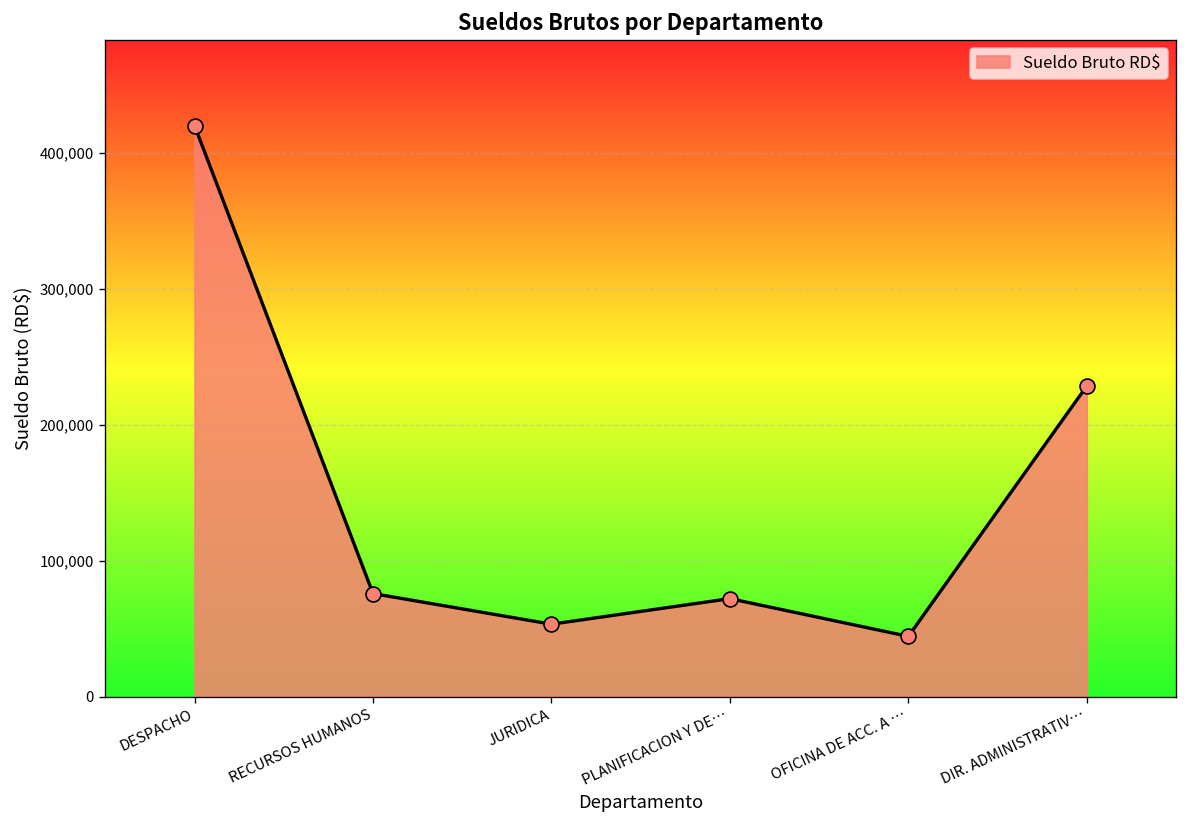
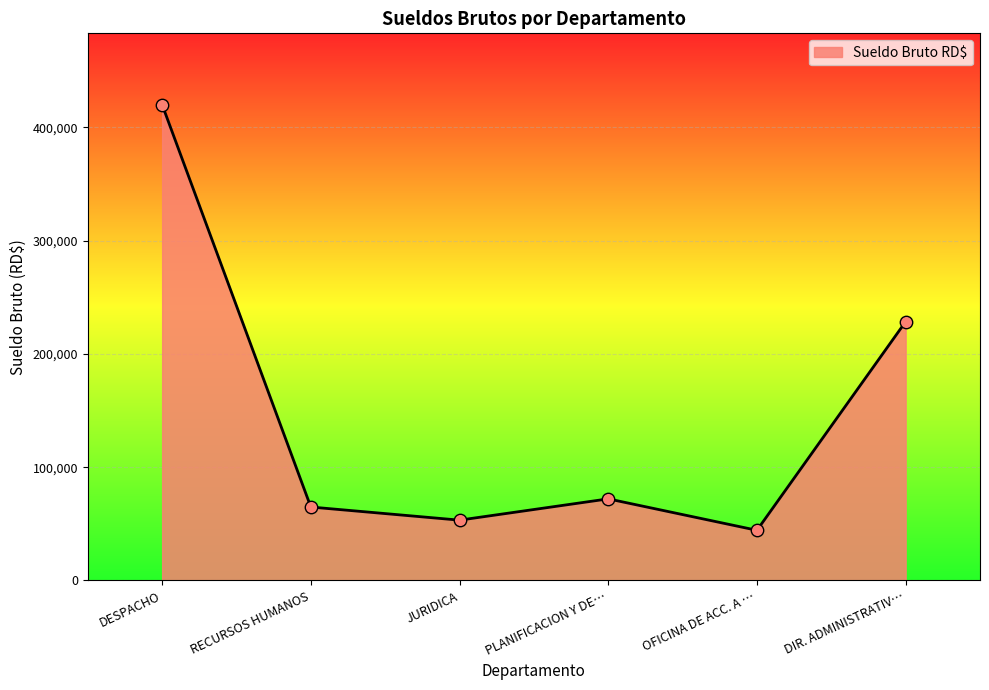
RECURSOS HUMANOS: 76,000 -> 65,000
